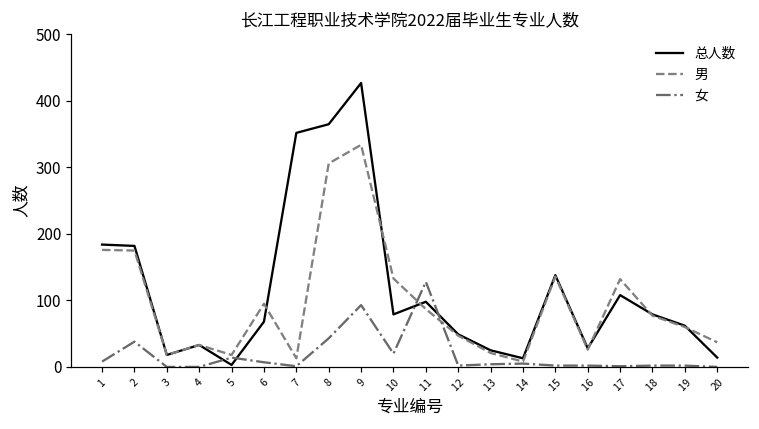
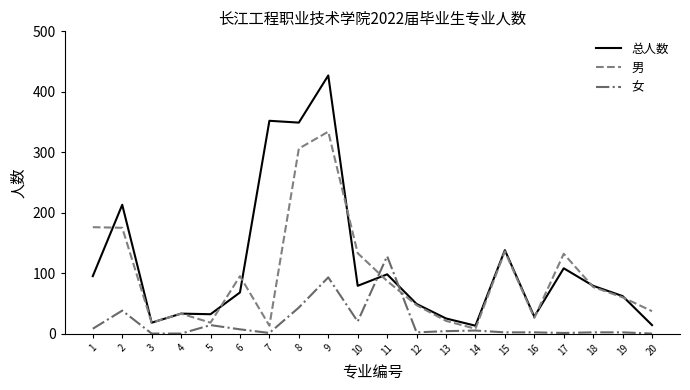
总人数, 1: 180 -> 100
总人数, 2: 180 -> 210
总人数, 5: 0 -> 30
总人数, 8: 370 -> 350
